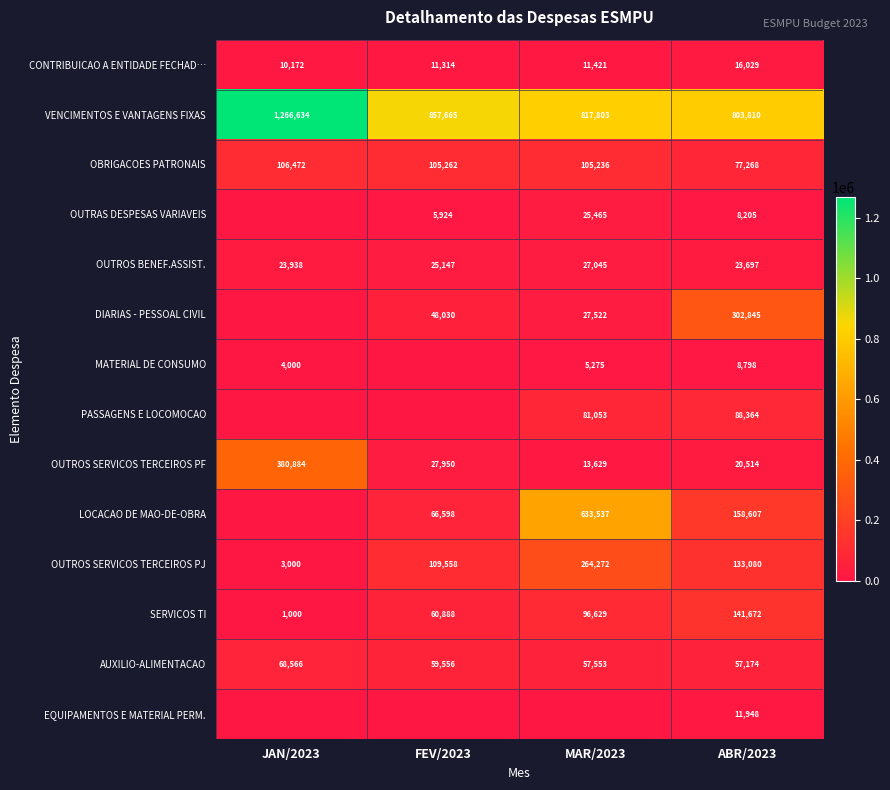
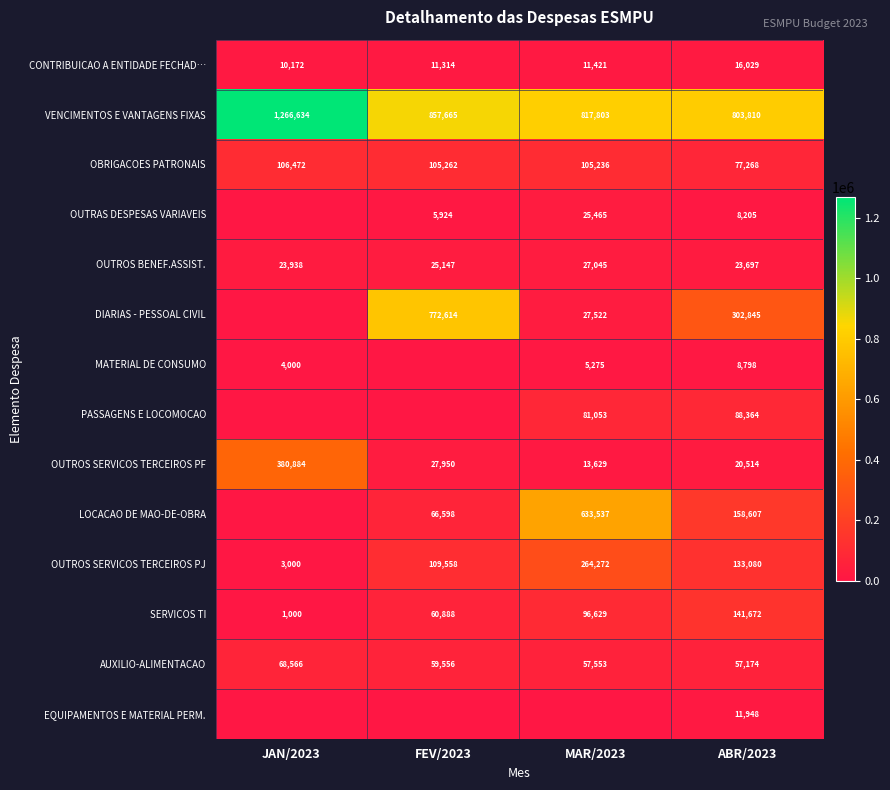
DIARIAS - PESSOAL CIVIL, FEV/2023: 48,030 -> 772,614
